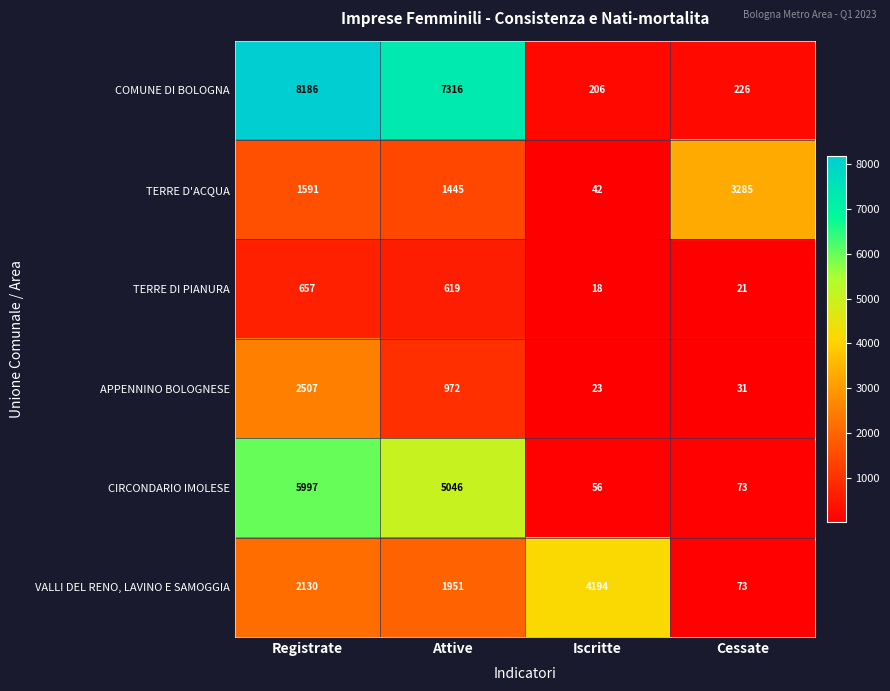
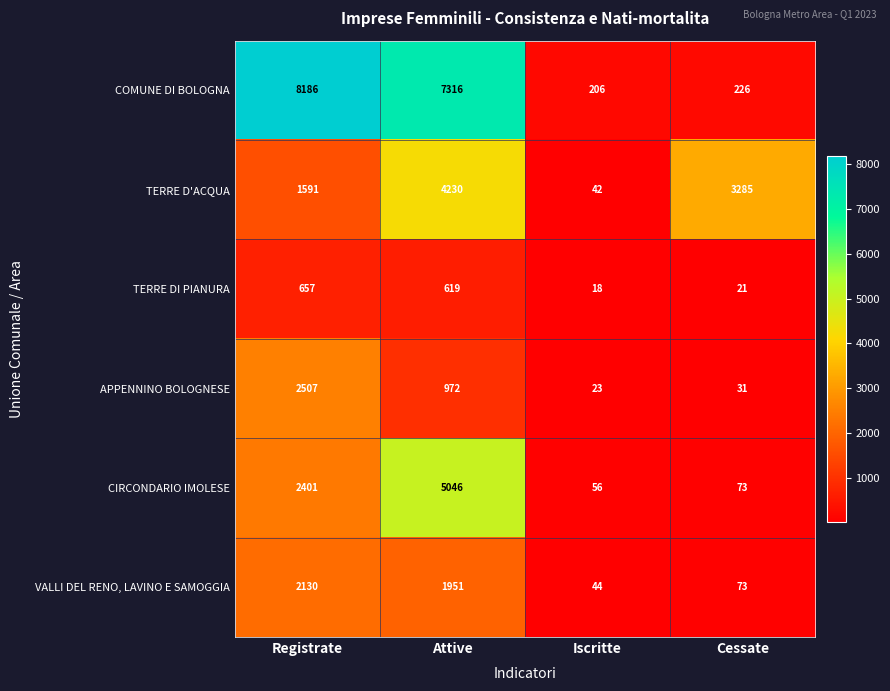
TERRE D'ACQUA, Attive: 1445 -> 4230
CIRCONDARIO IMOLESE, Registrate: 5997 -> 2401
VALLI DEL RENO, LAVINO E SAMOGGIA, Iscritte: 4194 -> 44
